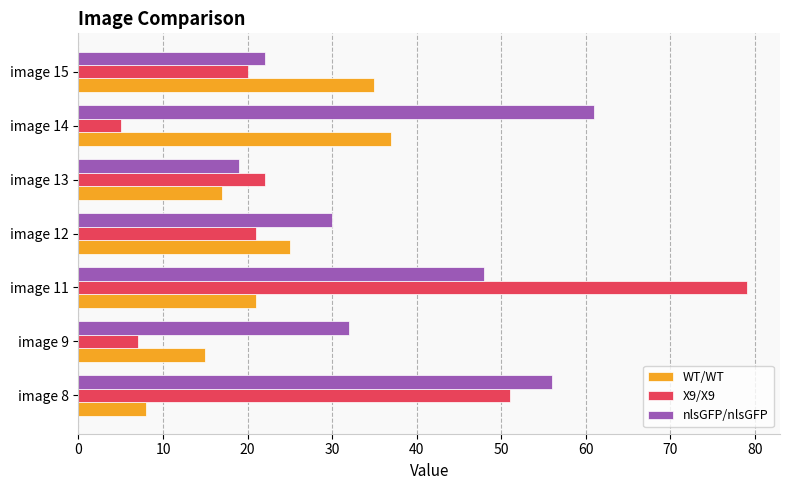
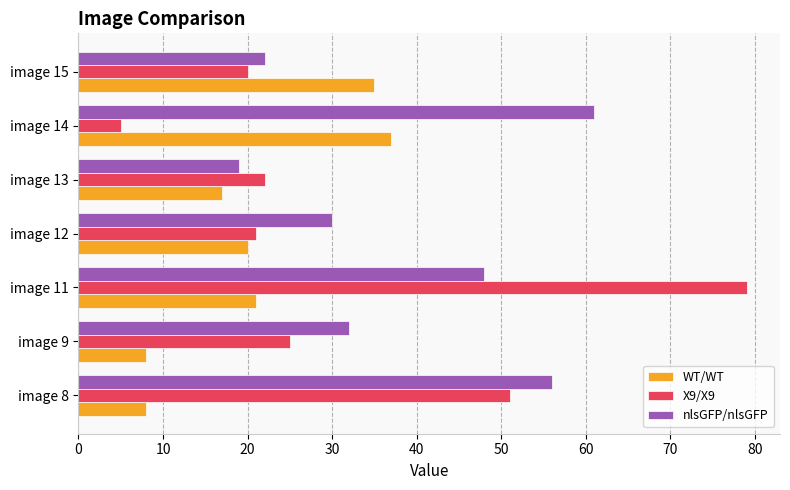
WT/WT, image 12: 25 -> 20
X9/X9, image 9: 7 -> 25
WT/WT, image 9: 15 -> 8
